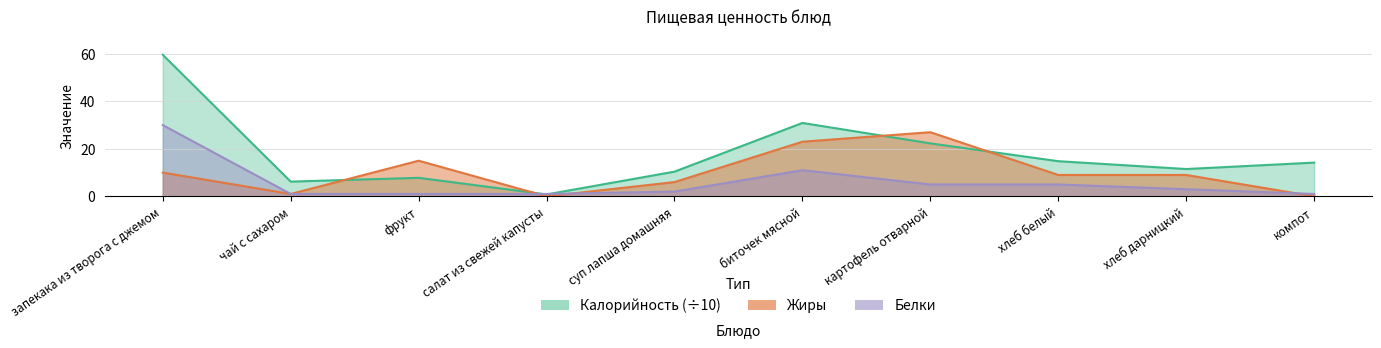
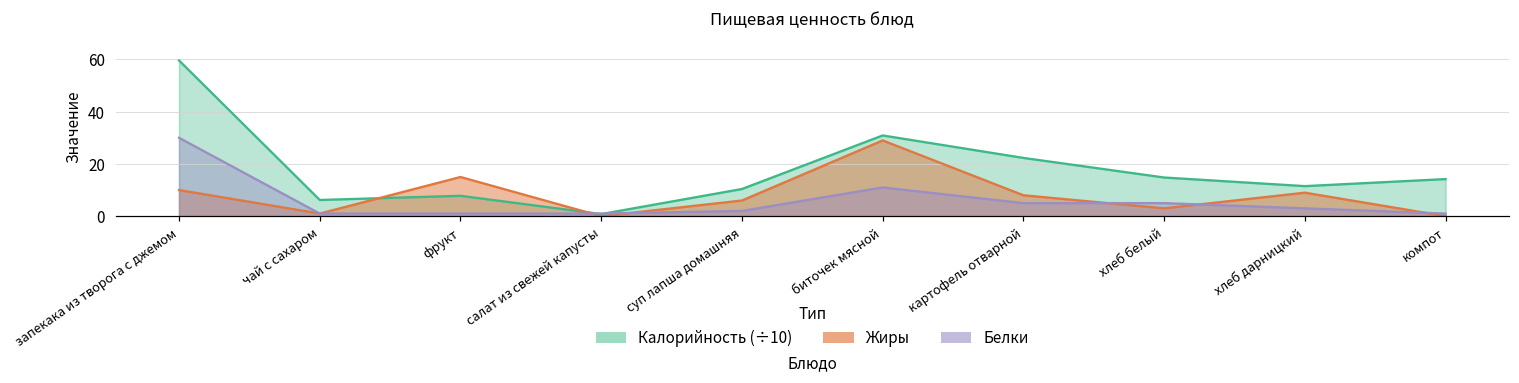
Жиры, биточек мясной: 23 -> 29
Жиры, картофель отварной: 27 -> 8
Жиры, хлеб белый: 9 -> 3
